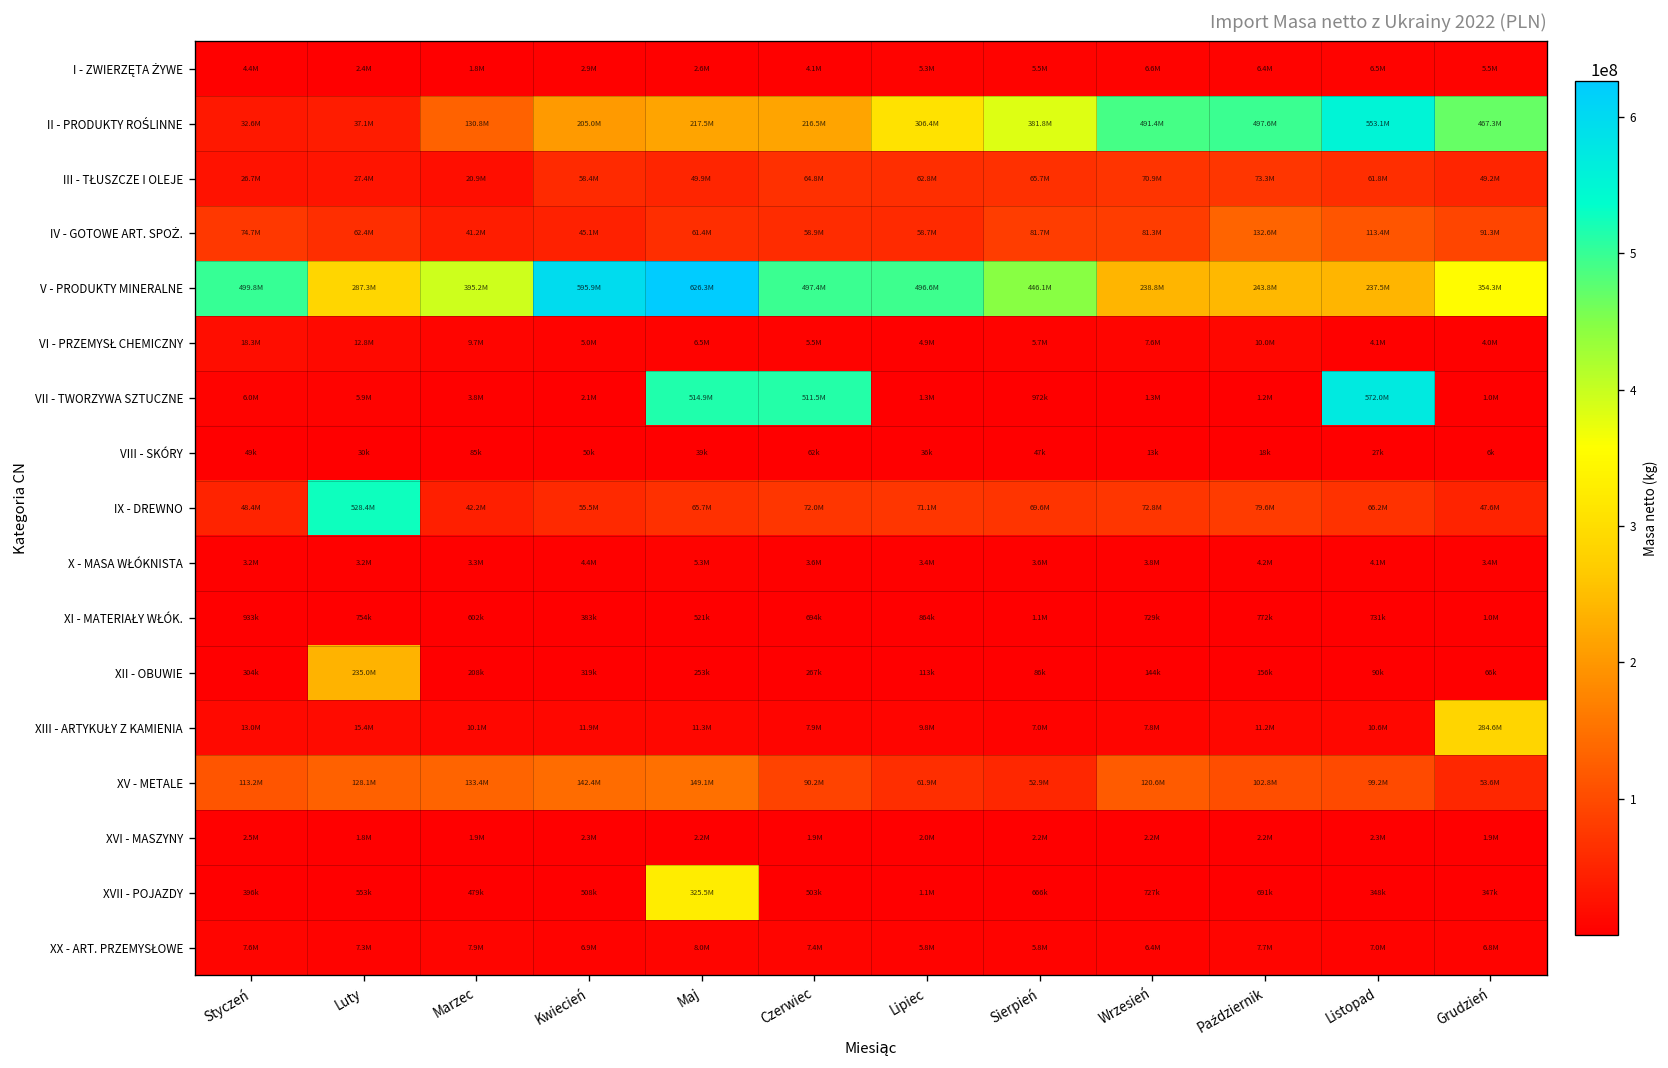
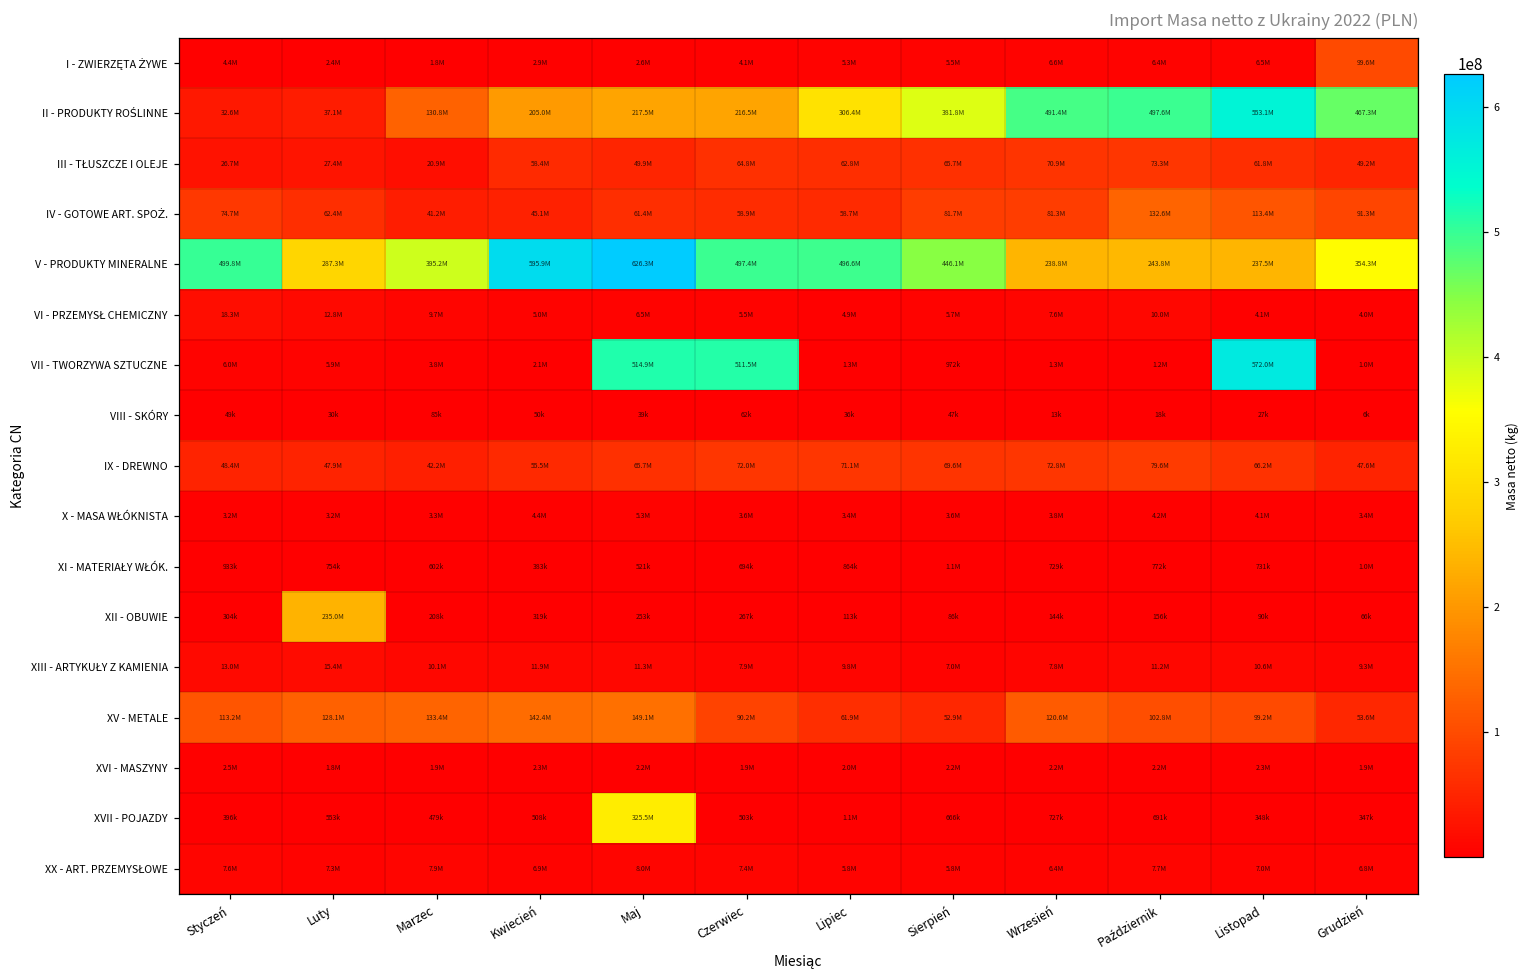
I - ZWIERZĘTA ŻYWE, Grudzień: 5.5M -> 99.6M
IX - DREWNO, Luty: 528.4M -> 47.9M
XIII - ARTYKUŁY Z KAMIENIA, Grudzień: 284.6M -> 9.3M
